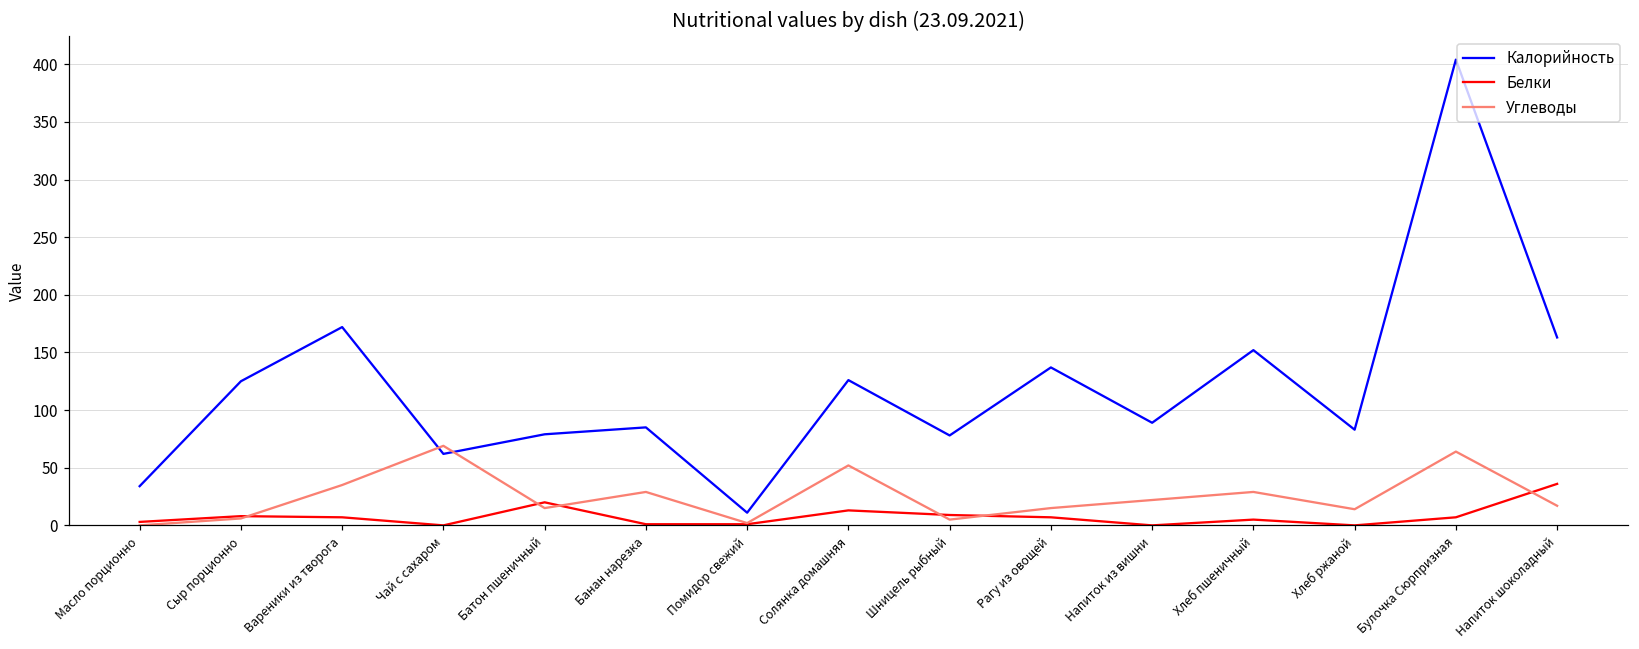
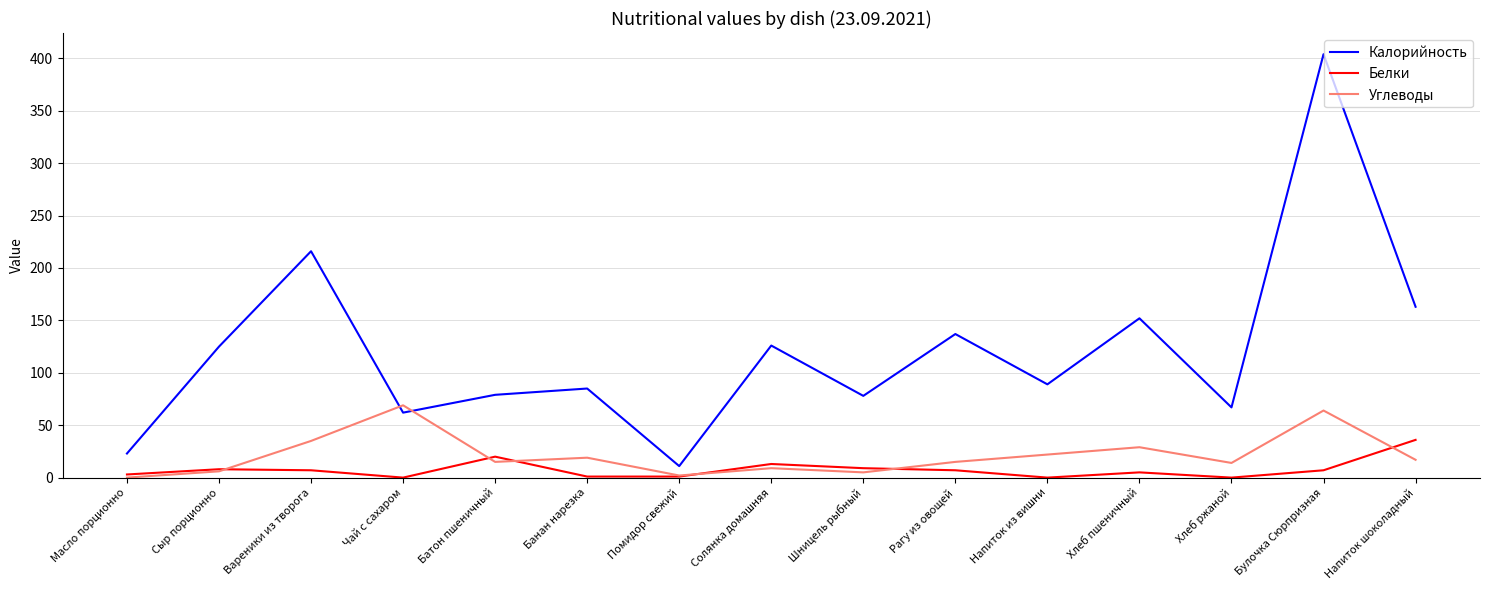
Калорийность, Масло порционно: 34 -> 23
Калорийность, Вареники из творога: 172 -> 216
Углеводы, Банан нарезка: 29 -> 19
Углеводы, Солянка домашняя: 52 -> 9
Калорийность, Хлеб ржаной: 83 -> 67
